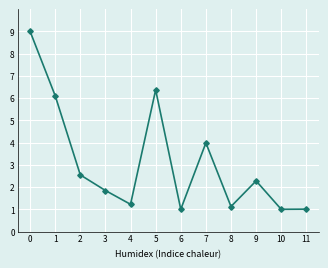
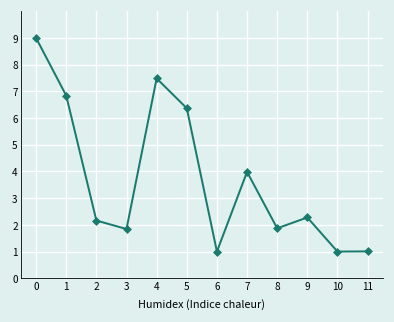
1: 6.1 -> 6.8
2: 2.5 -> 2.2
4: 1.2 -> 7.5
8: 1.1 -> 1.9
